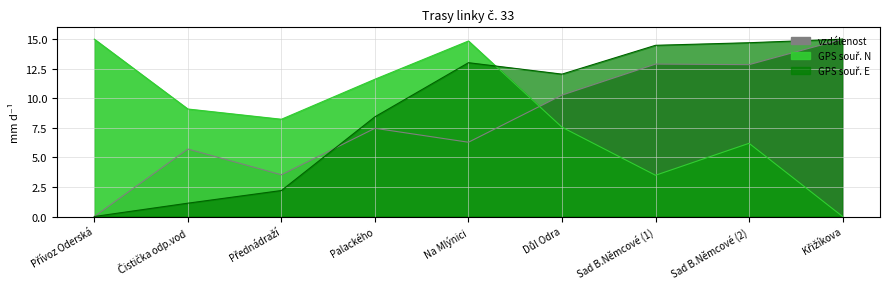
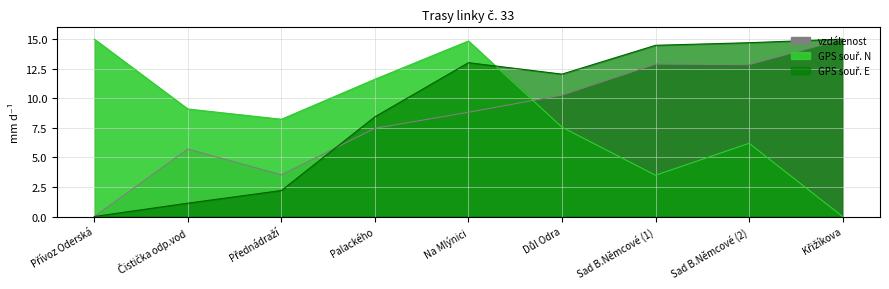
vzdálenost, Na Mlýnici: 6.3 -> 8.8
